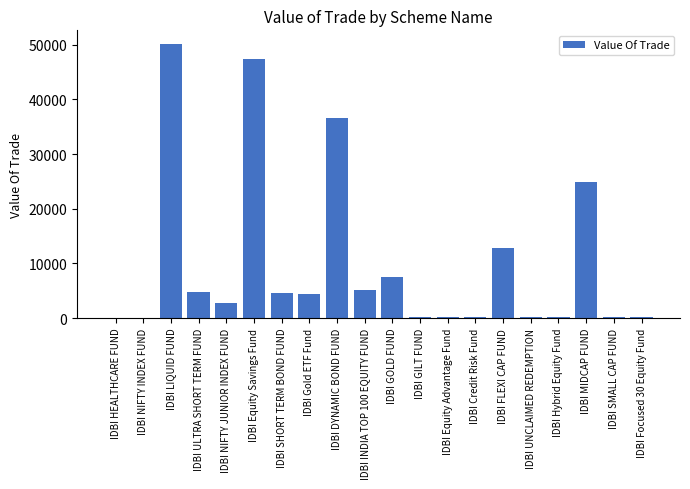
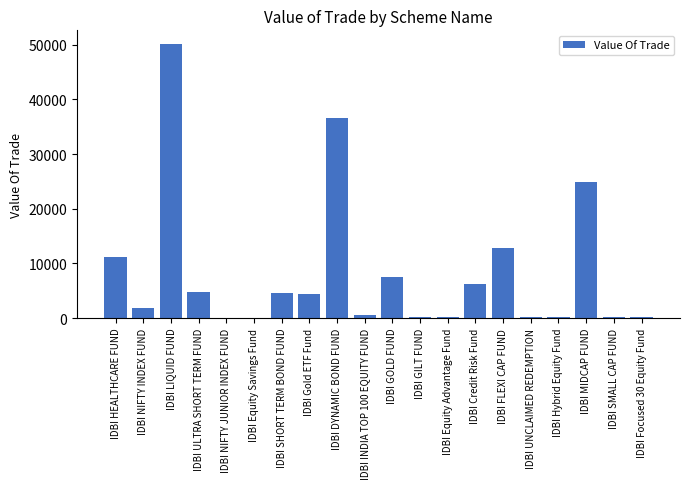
IDBI HEALTHCARE FUND: 0 -> 11000
IDBI NIFTY INDEX FUND: 0 -> 2000
IDBI NIFTY JUNIOR INDEX FUND: 3000 -> 0
IDBI Equity Savings Fund: 47000 -> 0
IDBI INDIA TOP 100 EQUITY FUND: 5000 -> 0
IDBI Credit Risk Fund: 0 -> 6000
